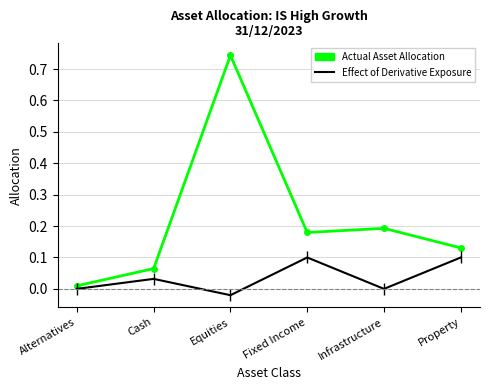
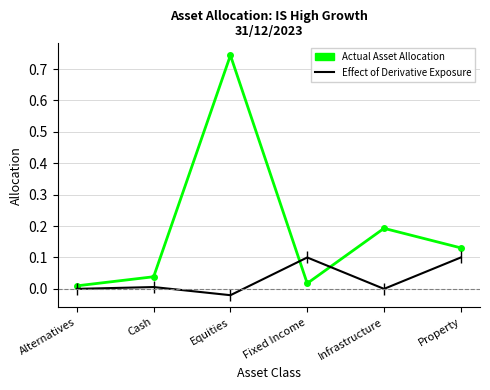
Actual Asset Allocation, Cash: 0.06 -> 0.04
Effect of Derivative Exposure, Cash: 0.03 -> 0.01
Actual Asset Allocation, Fixed Income: 0.18 -> 0.02
